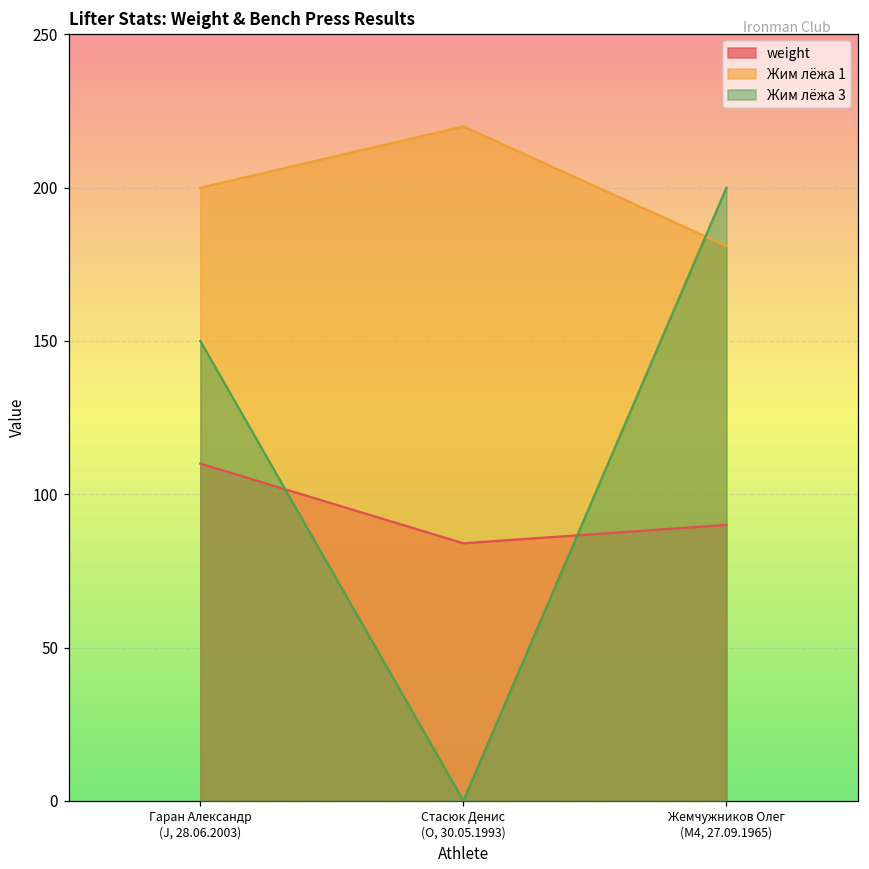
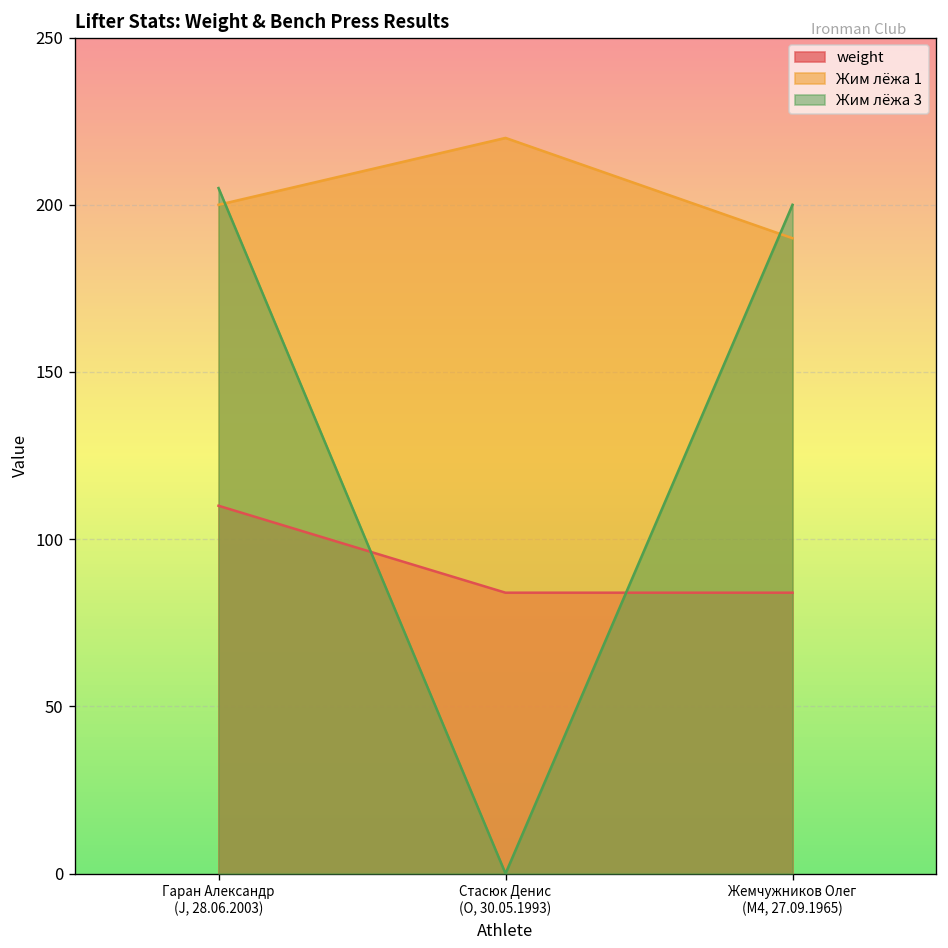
Жим лёжа 3, Гаран Александр (J, 28.06.2003): 150 -> 205
weight, Жемчужников Олег (M4, 27.09.1965): 90 -> 84
Жим лёжа 1, Жемчужников Олег (M4, 27.09.1965): 181 -> 190
